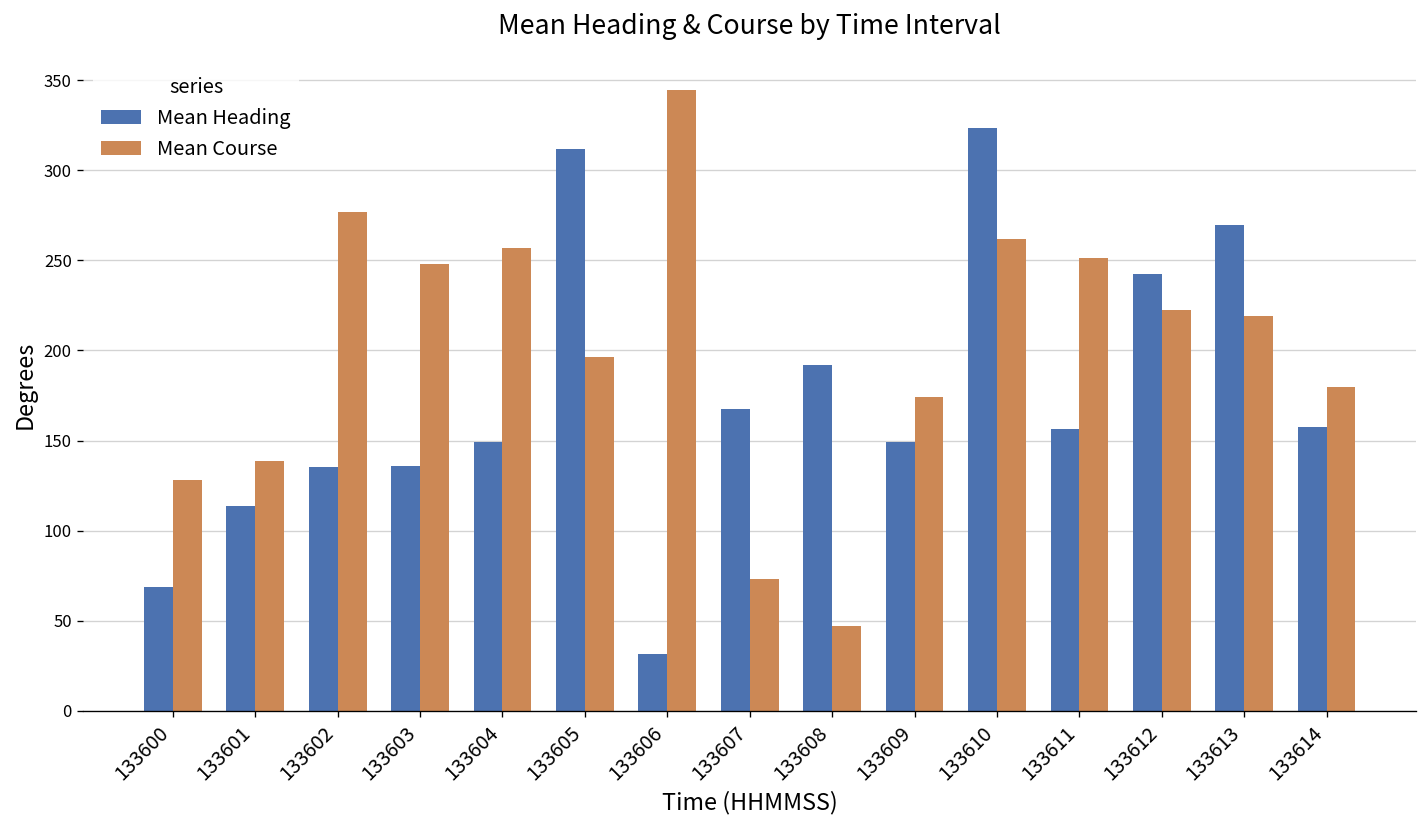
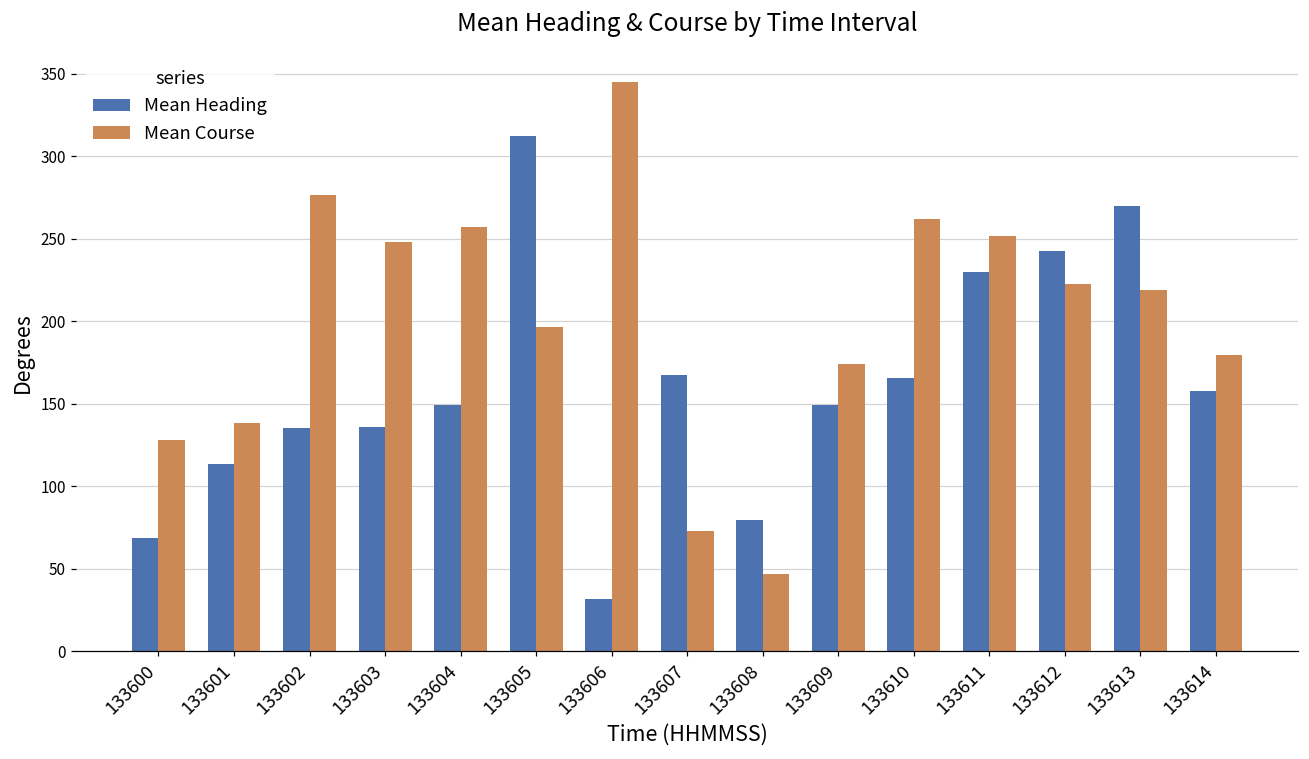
Mean Heading, 133608: 192 -> 79
Mean Heading, 133610: 324 -> 166
Mean Heading, 133611: 156 -> 230
